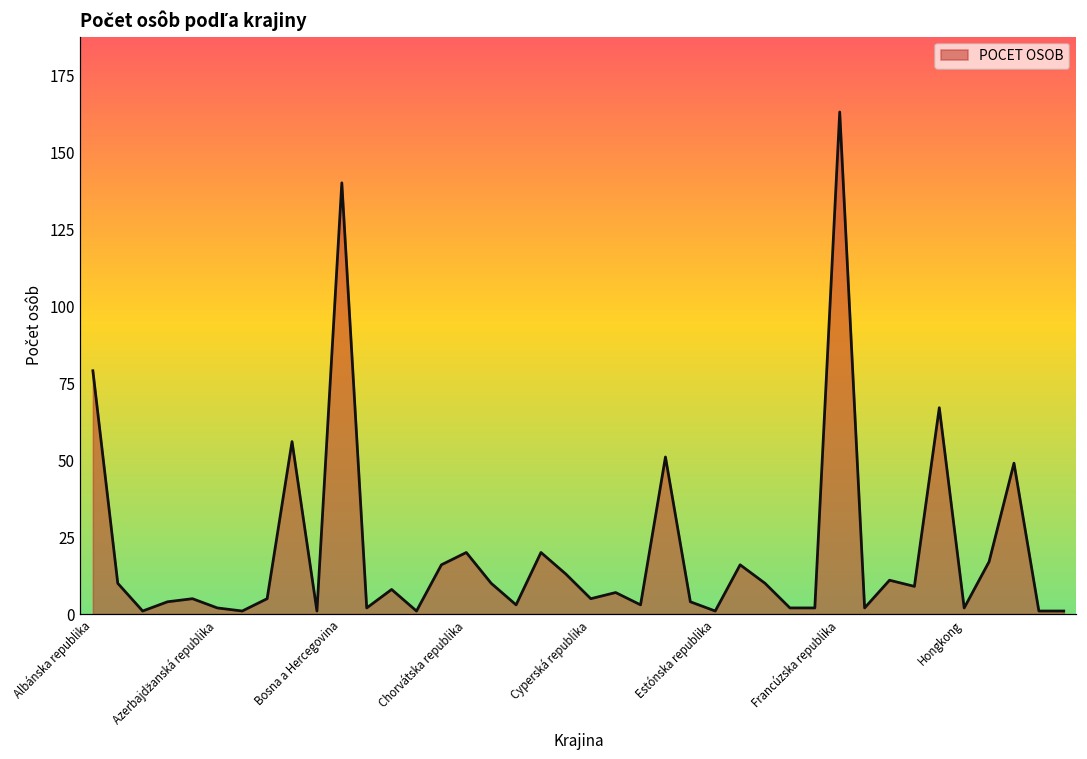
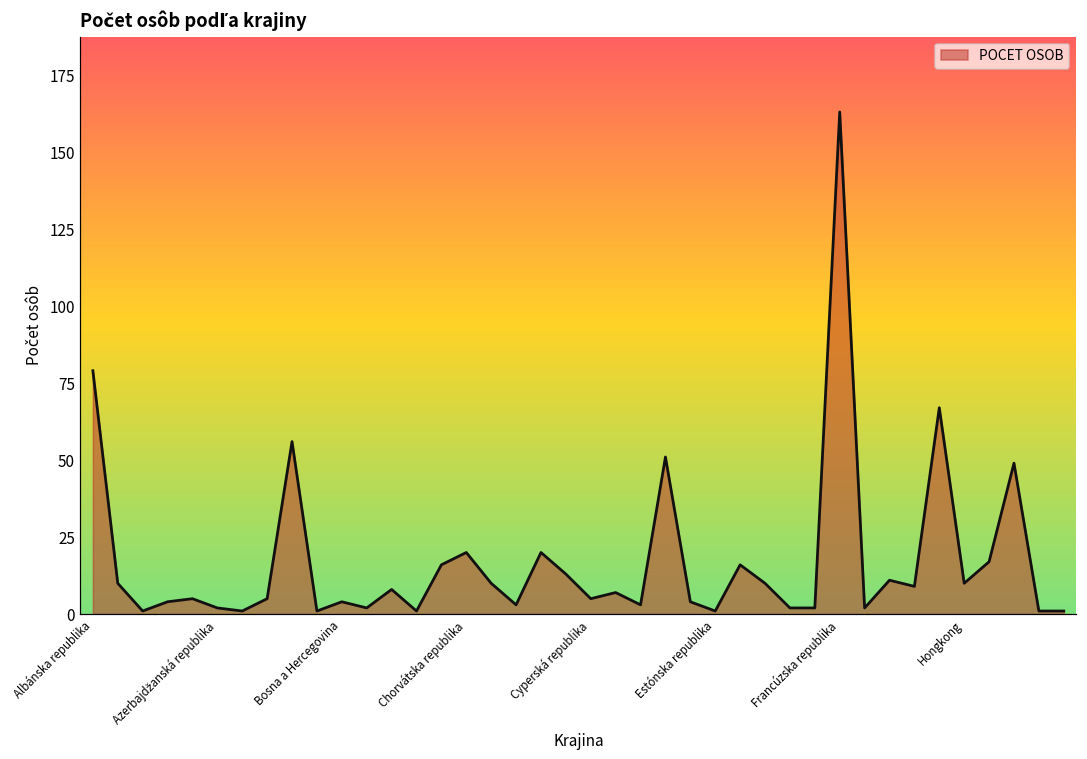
Bosna a Hercegovina: 140 -> 4
Hongkong: 2 -> 10
